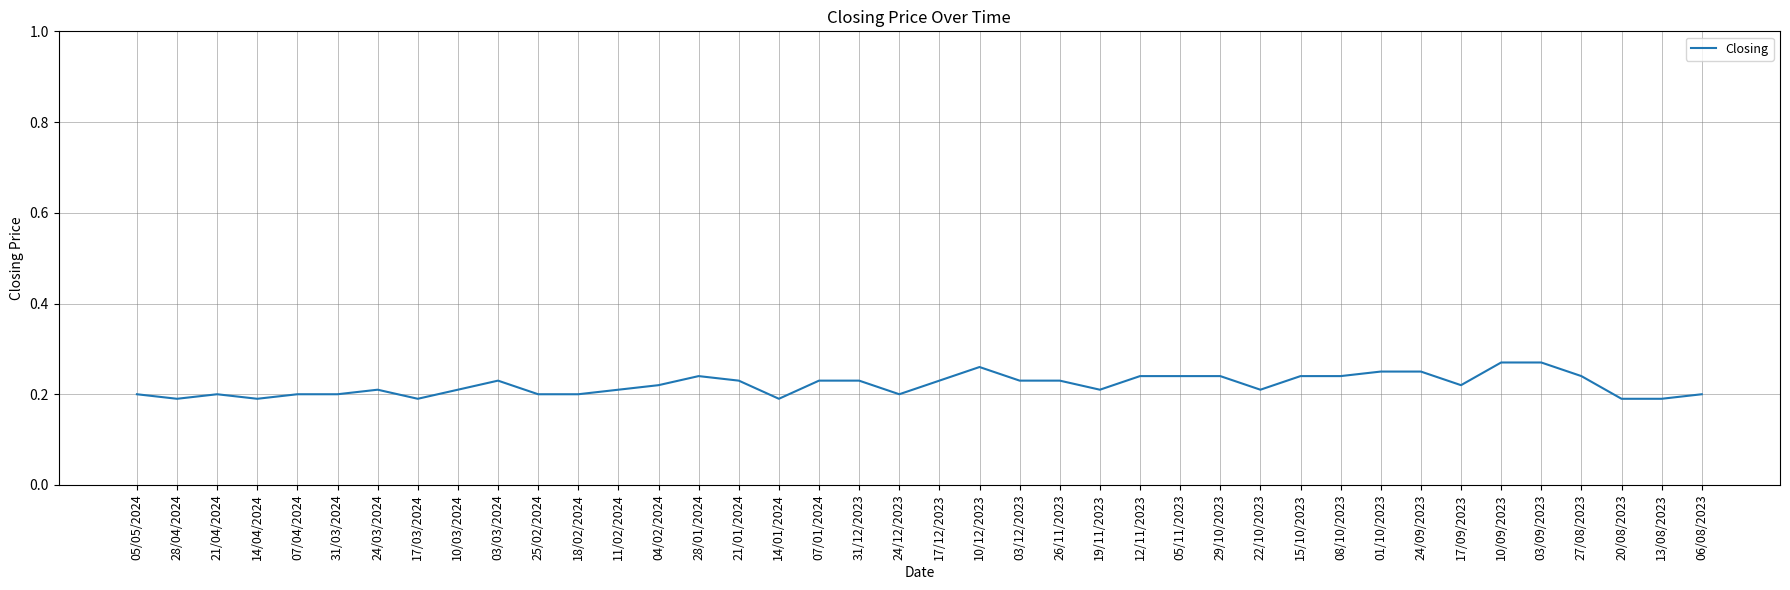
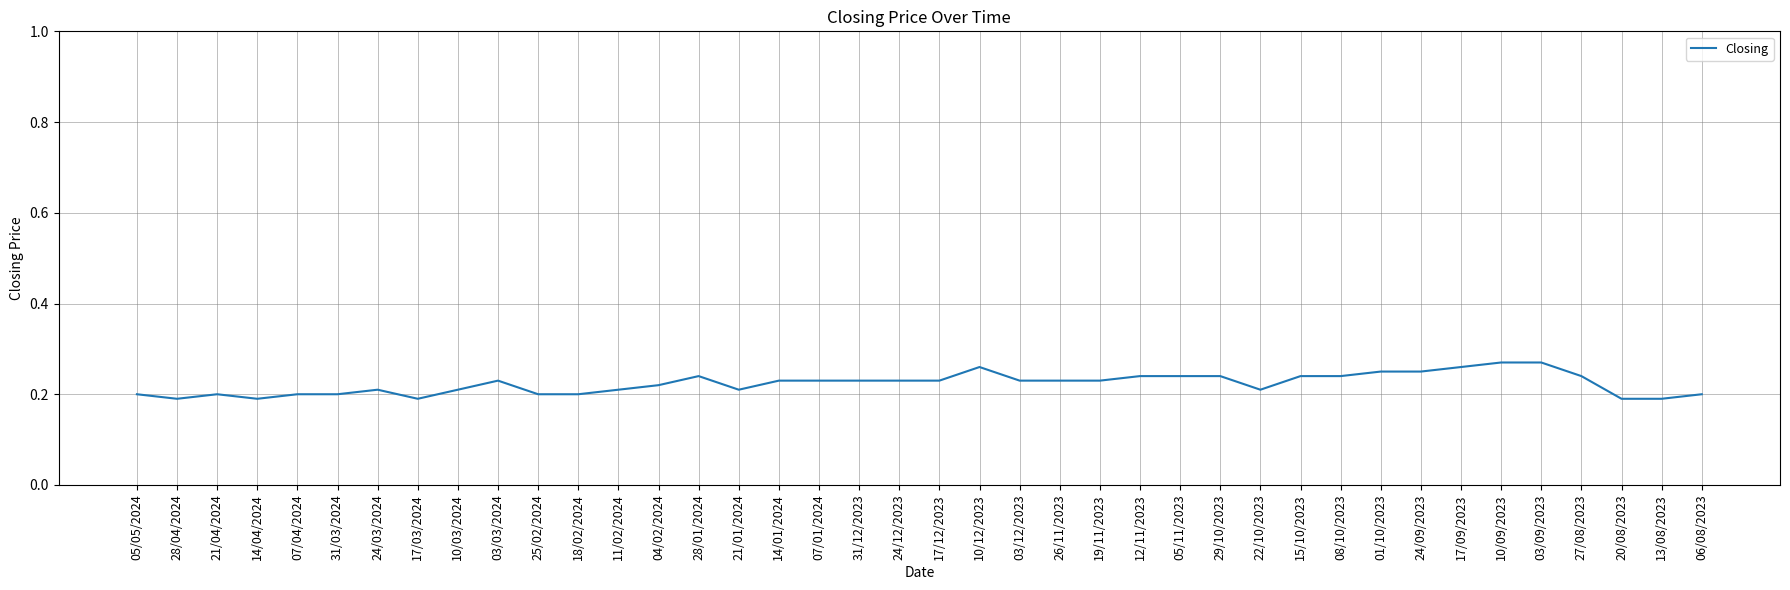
21/01/2024: 0.23 -> 0.21
14/01/2024: 0.19 -> 0.23
24/12/2023: 0.20 -> 0.23
19/11/2023: 0.21 -> 0.23
17/09/2023: 0.22 -> 0.26
